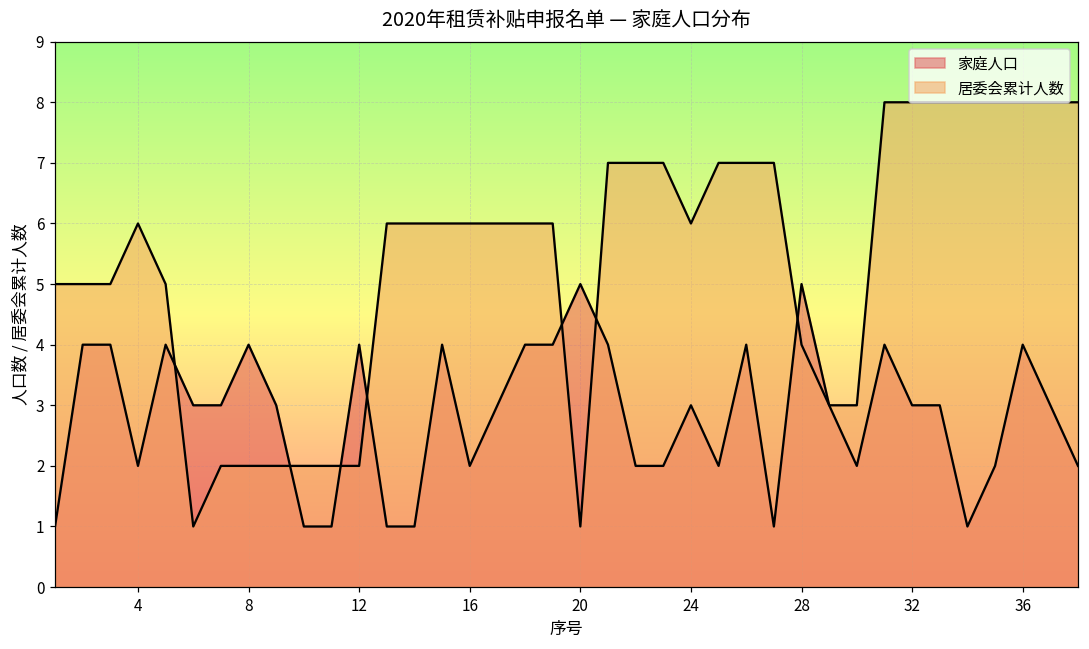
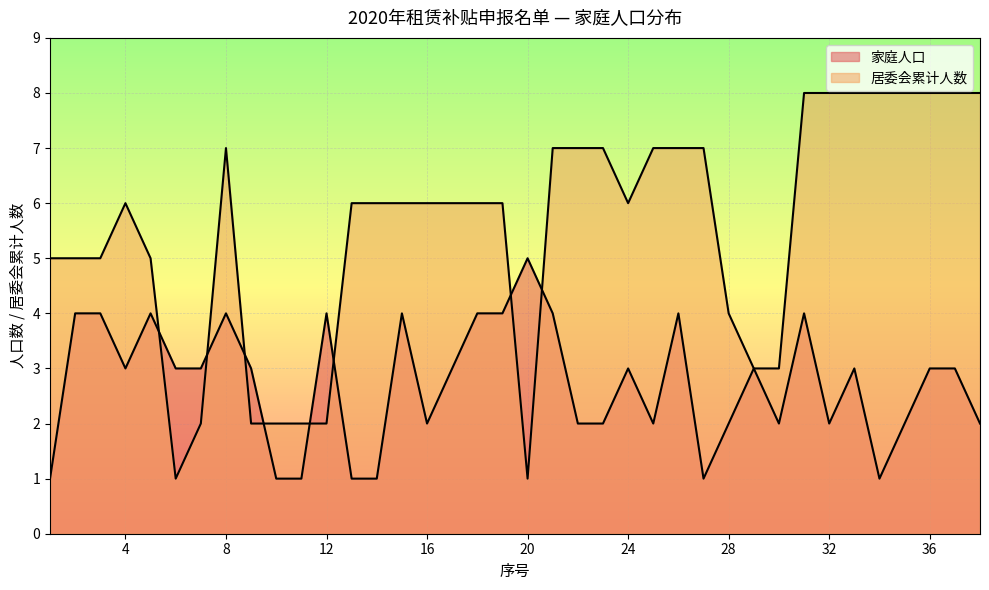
家庭人口, 4: 2 -> 3
居委会累计人数, 8: 2 -> 7
家庭人口, 28: 5 -> 2
家庭人口, 32: 3 -> 2
家庭人口, 36: 4 -> 3
